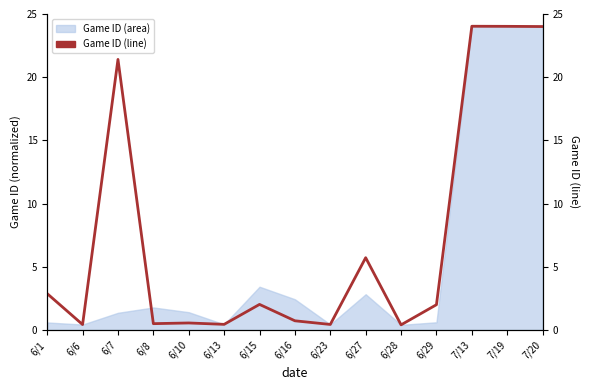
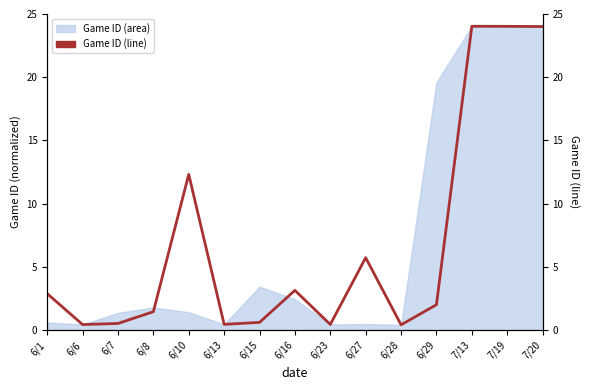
Game ID (area), 6/27: 2.8 -> 0.5
Game ID (area), 6/29: 0.6 -> 19.6
Game ID (line), 6/7: 21.4 -> 0.5
Game ID (line), 6/8: 0.5 -> 1.4
Game ID (line), 6/10: 0.6 -> 12.3
Game ID (line), 6/15: 2.0 -> 0.6
Game ID (line), 6/16: 0.7 -> 3.1
